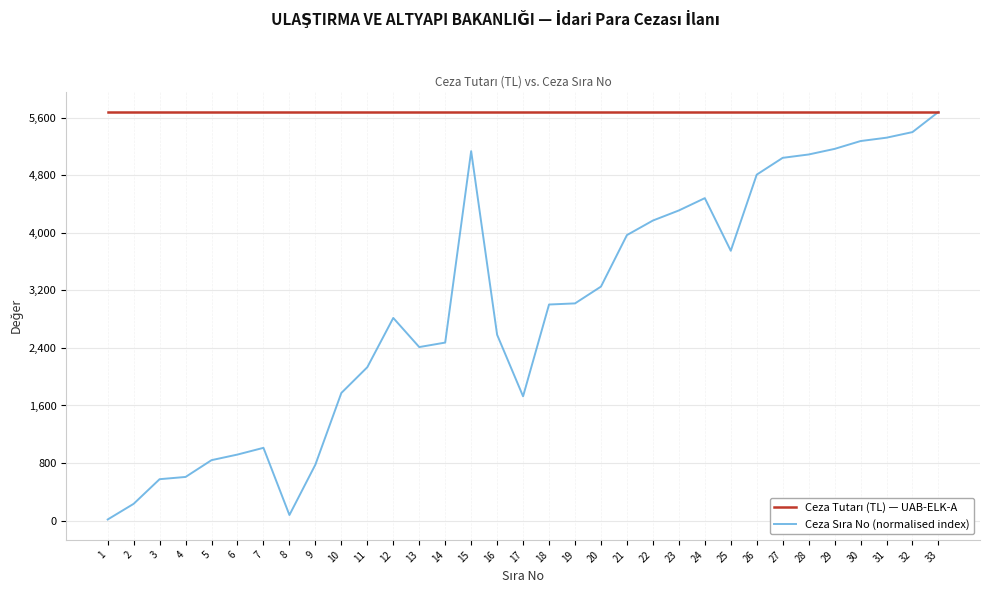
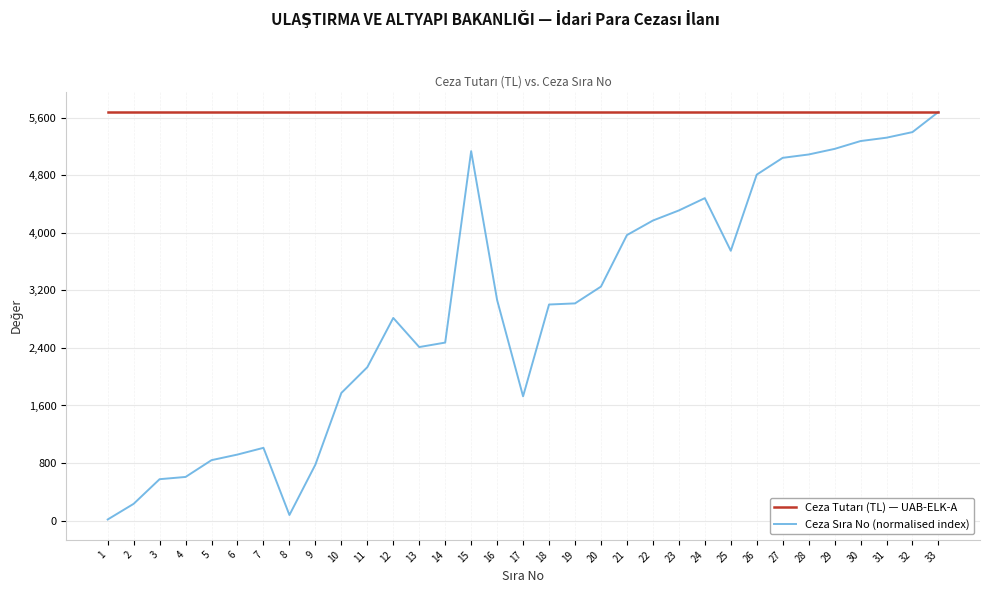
Ceza Sıra No (normalised index), 16: 2,600 -> 3,100
